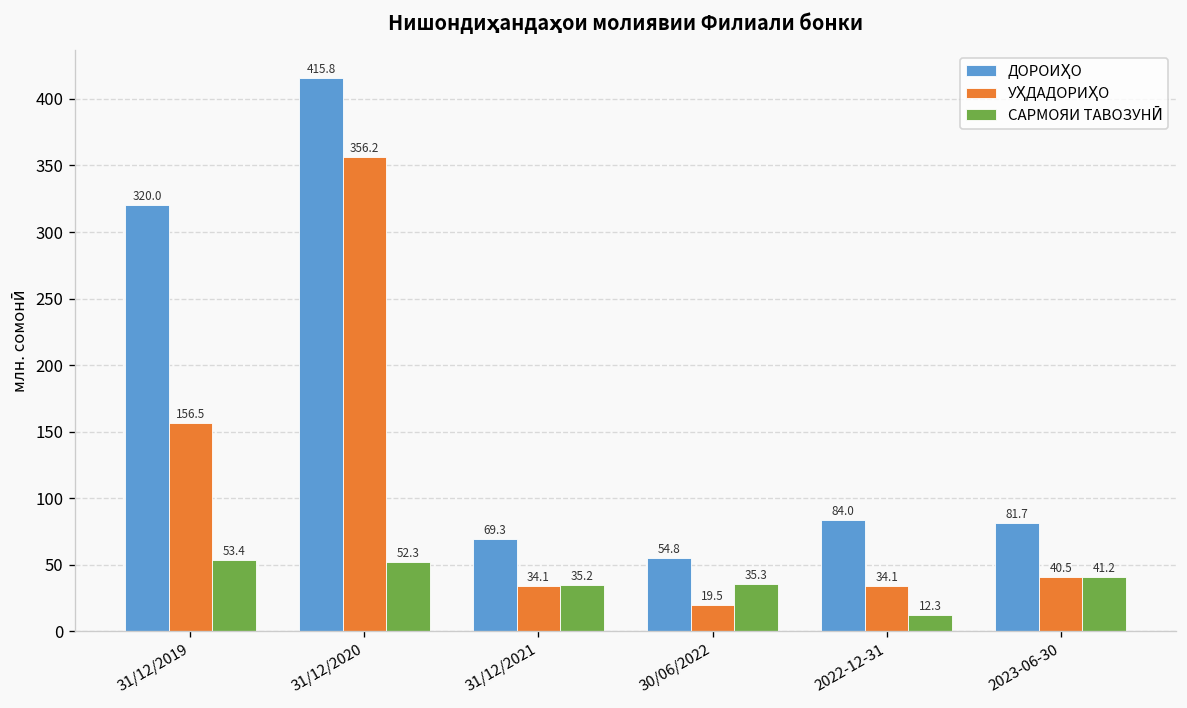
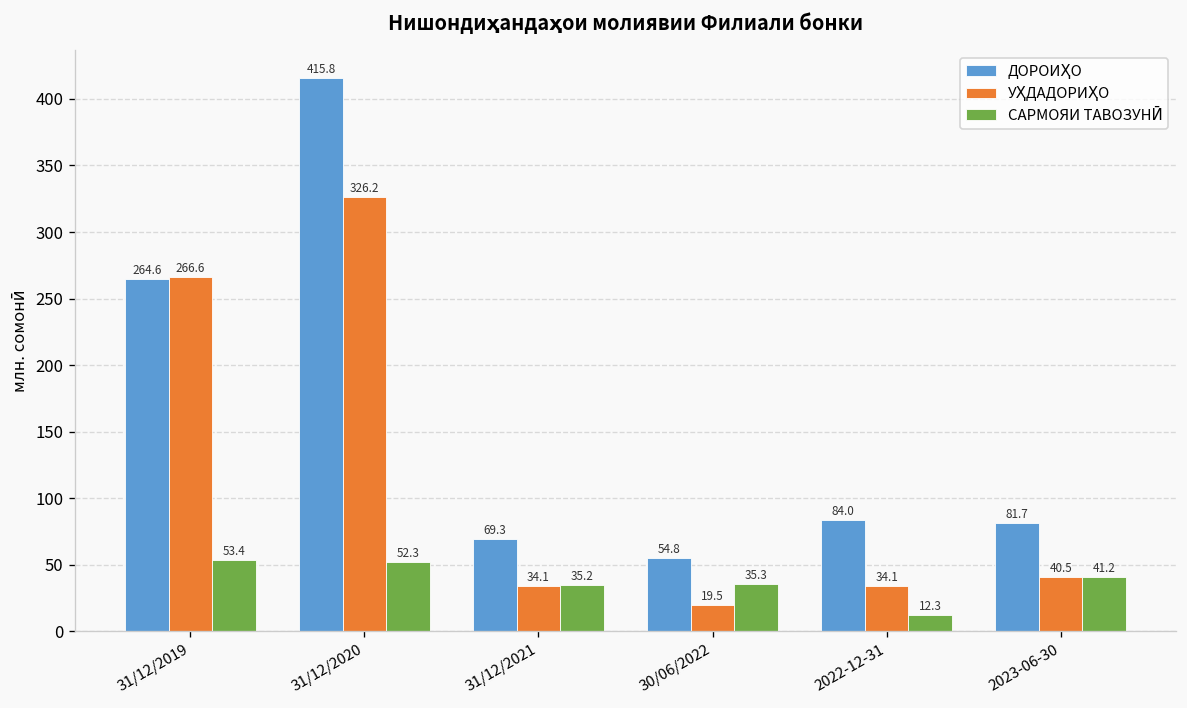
ДОРОИҲО, 31/12/2019: 320.0 -> 264.6
УҲДАДОРИҲО, 31/12/2019: 156.5 -> 266.6
УҲДАДОРИҲО, 31/12/2020: 356.2 -> 326.2
